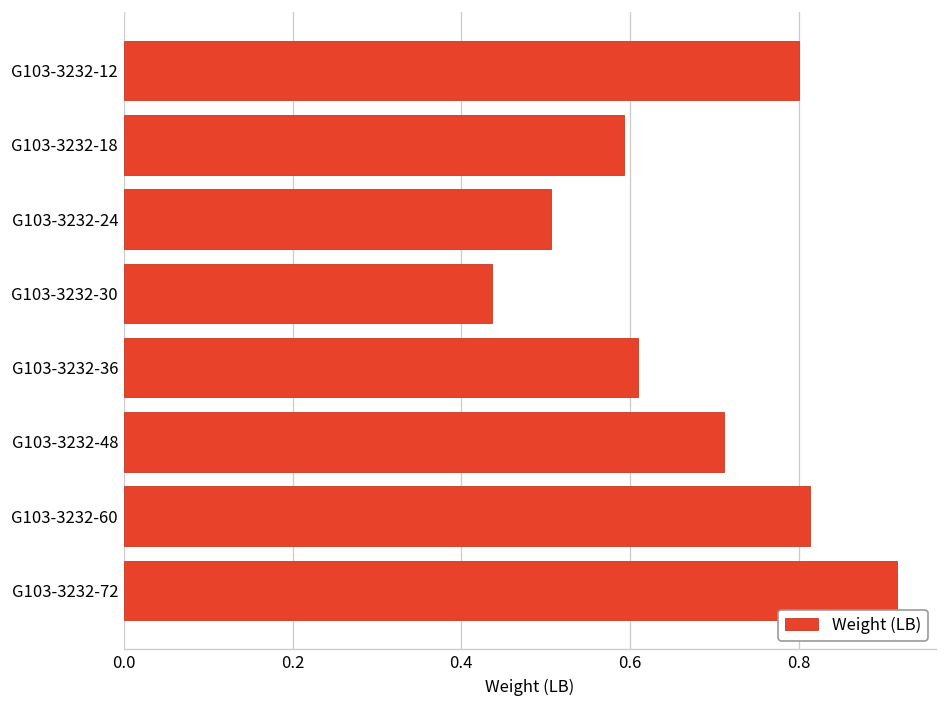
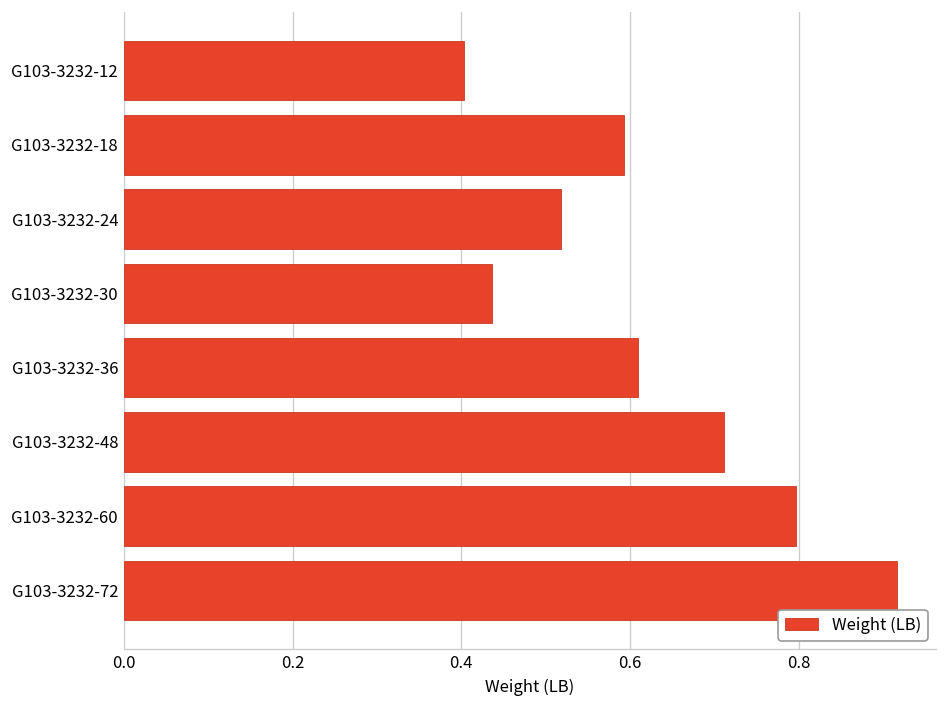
G103-3232-12: 0.80 -> 0.40
G103-3232-24: 0.51 -> 0.52
G103-3232-60: 0.81 -> 0.80
